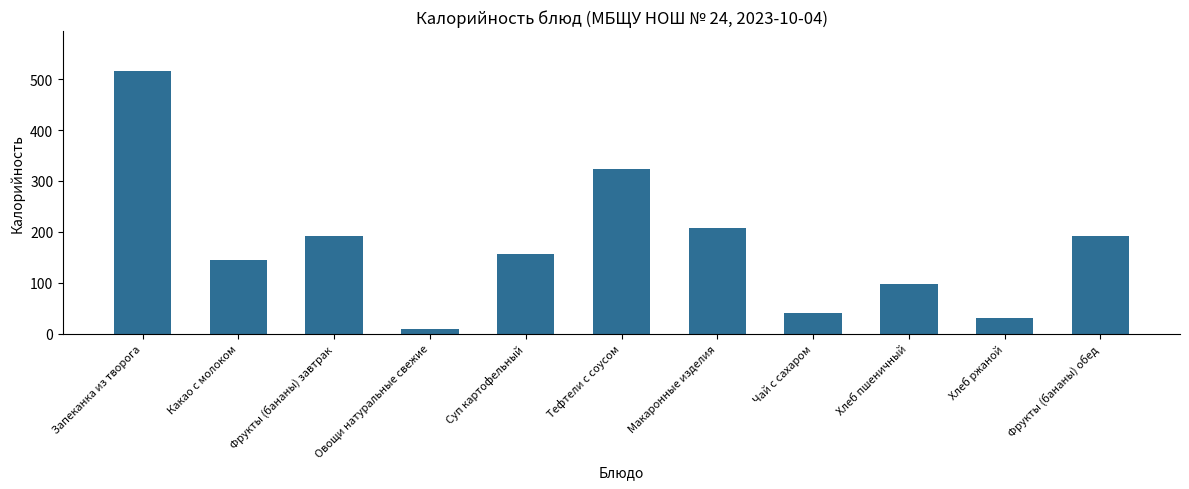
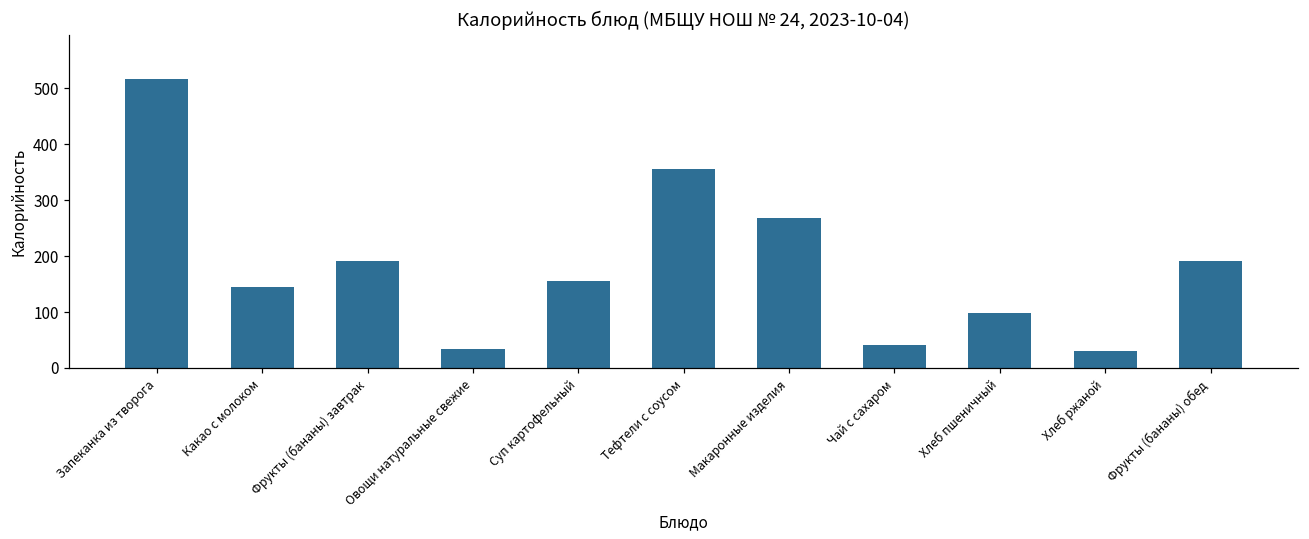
Овощи натуральные свежие: 10 -> 30
Тефтели с соусом: 320 -> 360
Макаронные изделия: 210 -> 270
